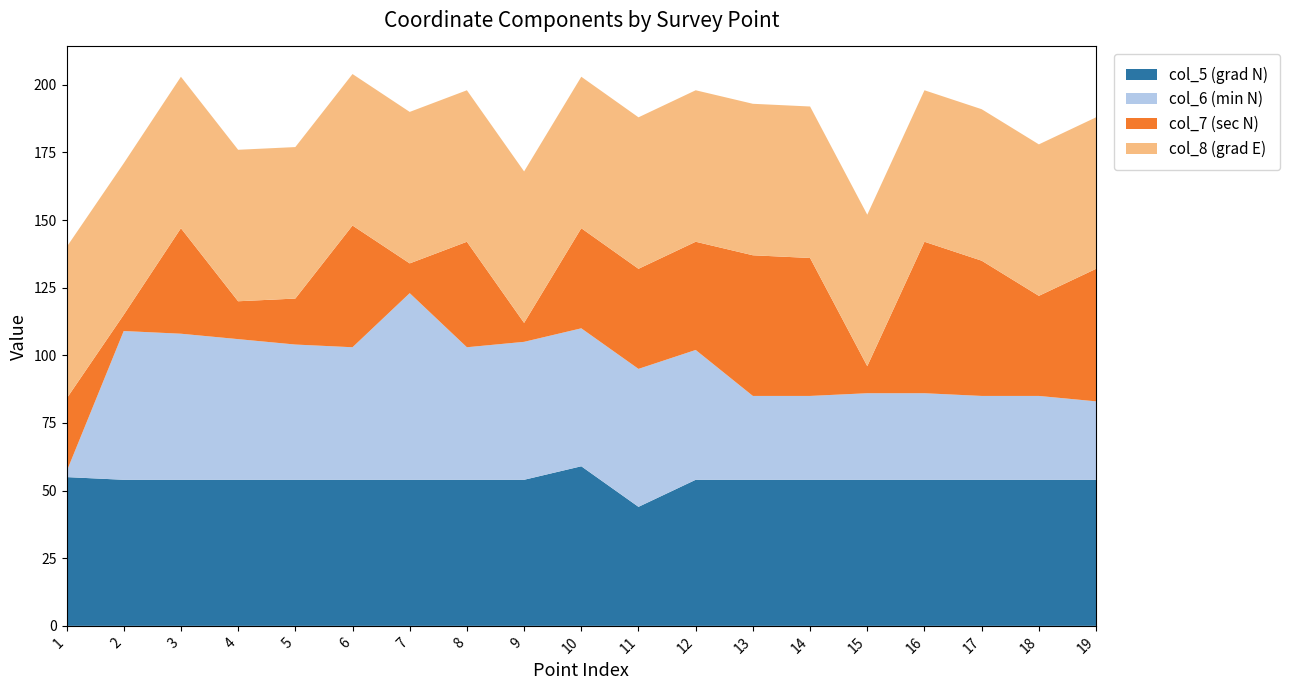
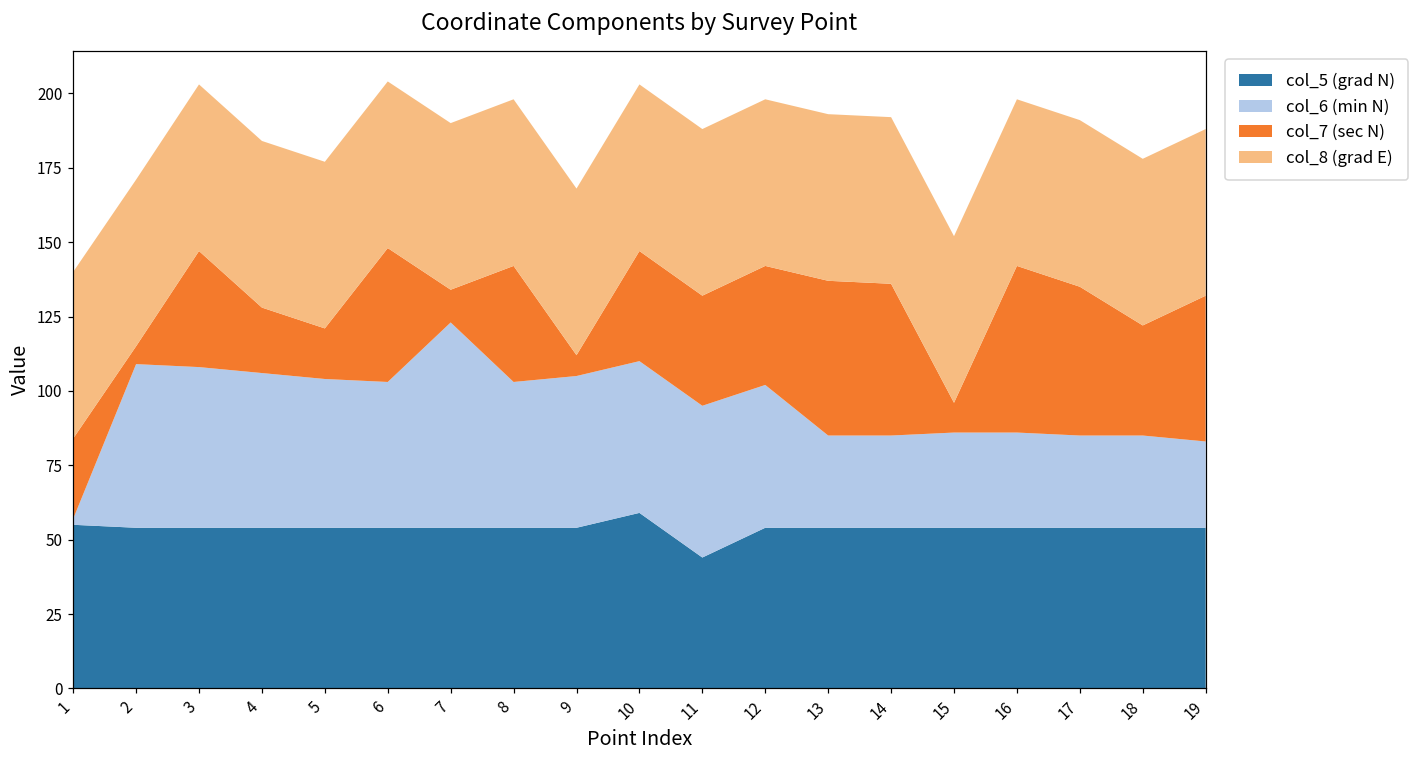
col_7 (sec N), 4: 14 -> 22
